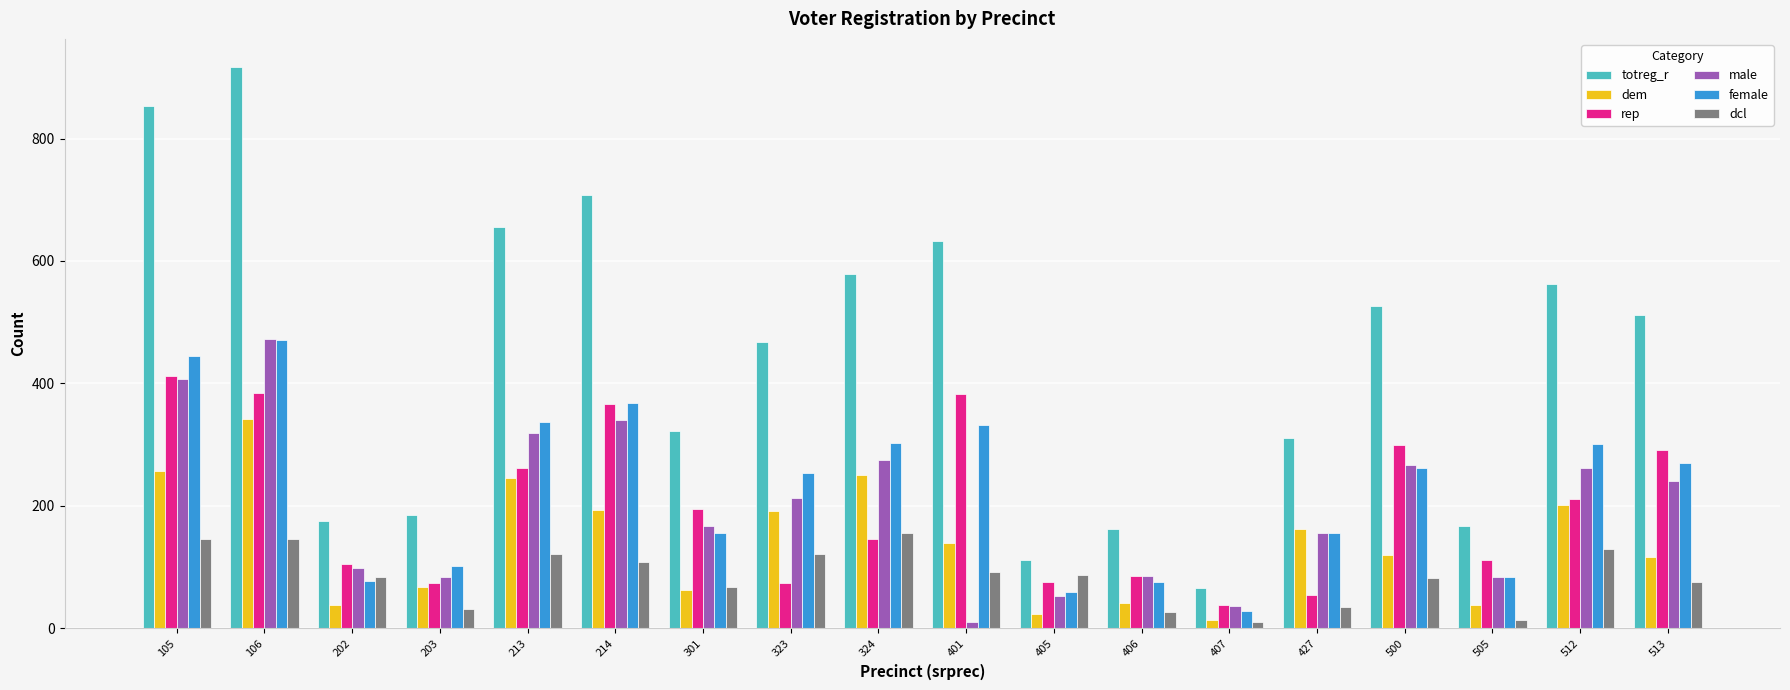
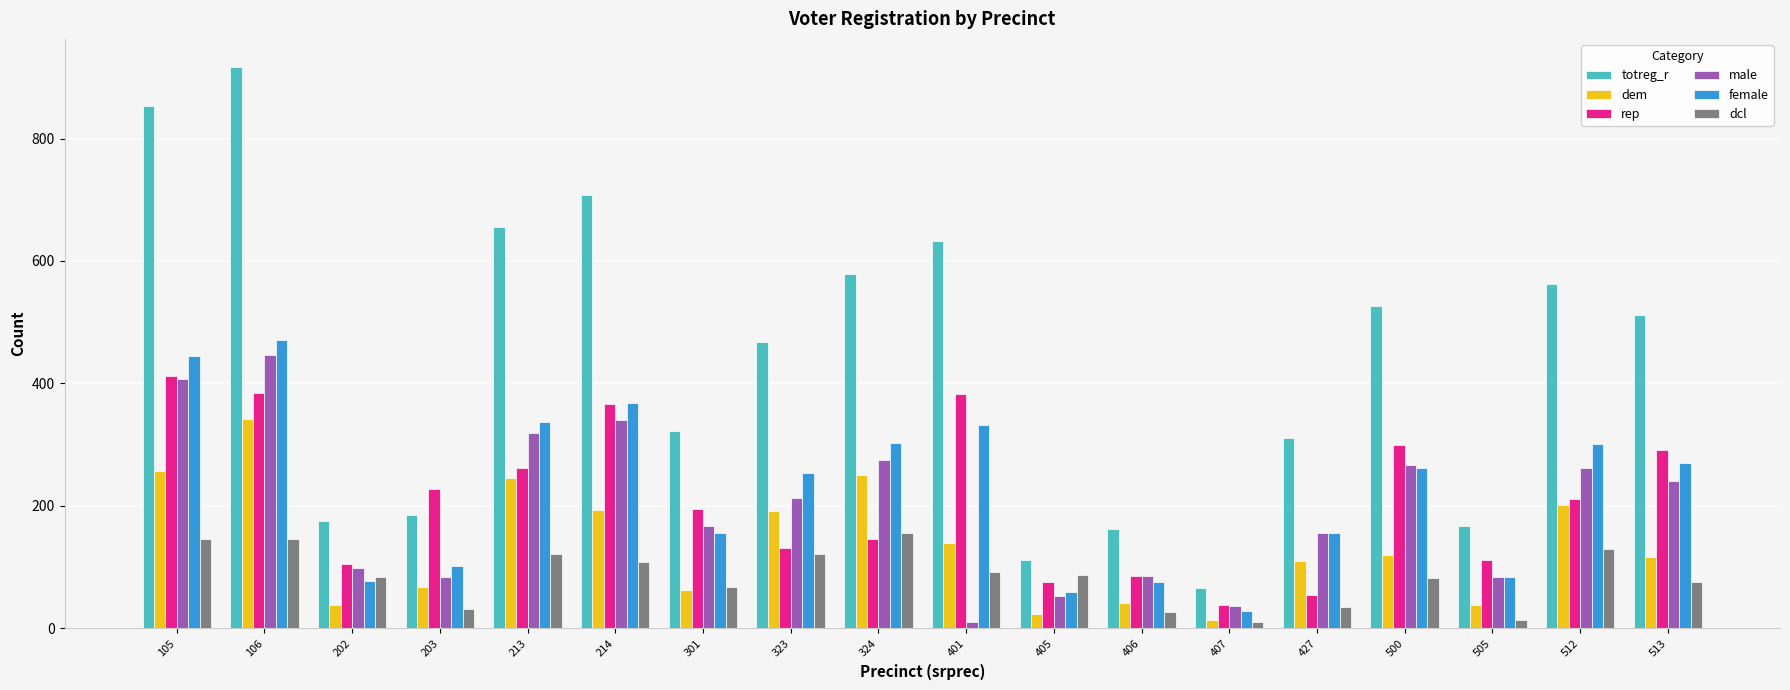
male, 106: 470 -> 450
rep, 203: 70 -> 230
rep, 323: 70 -> 130
dem, 427: 160 -> 110
